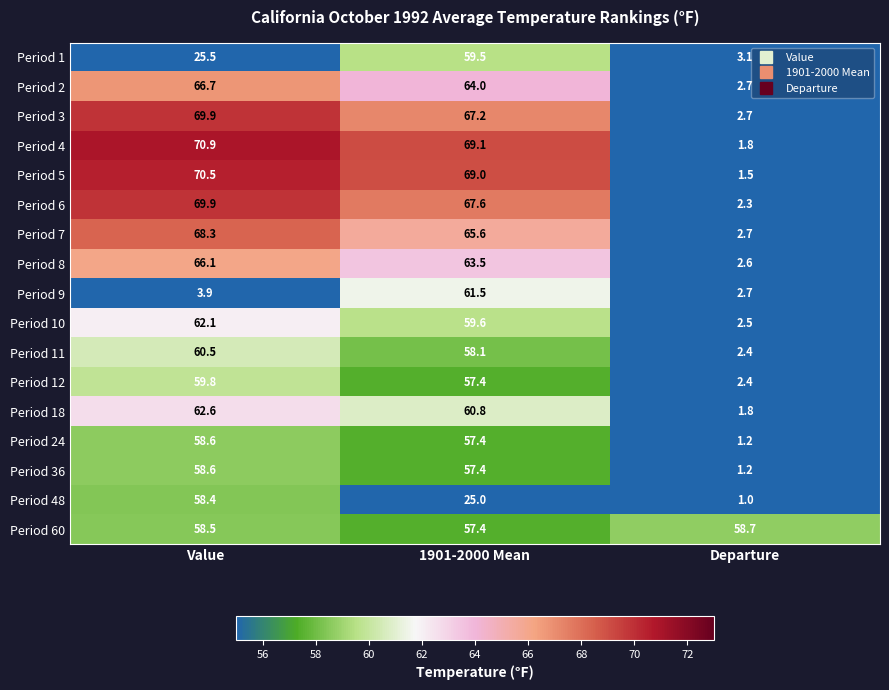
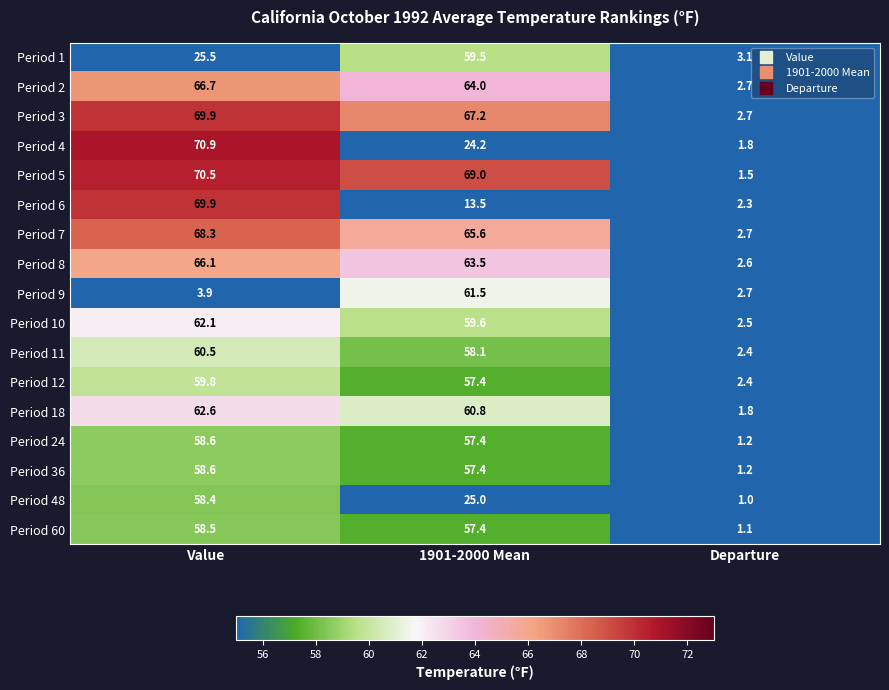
Period 4, 1901-2000 Mean: 69.1 -> 24.2
Period 6, 1901-2000 Mean: 67.6 -> 13.5
Period 60, Departure: 58.7 -> 1.1
